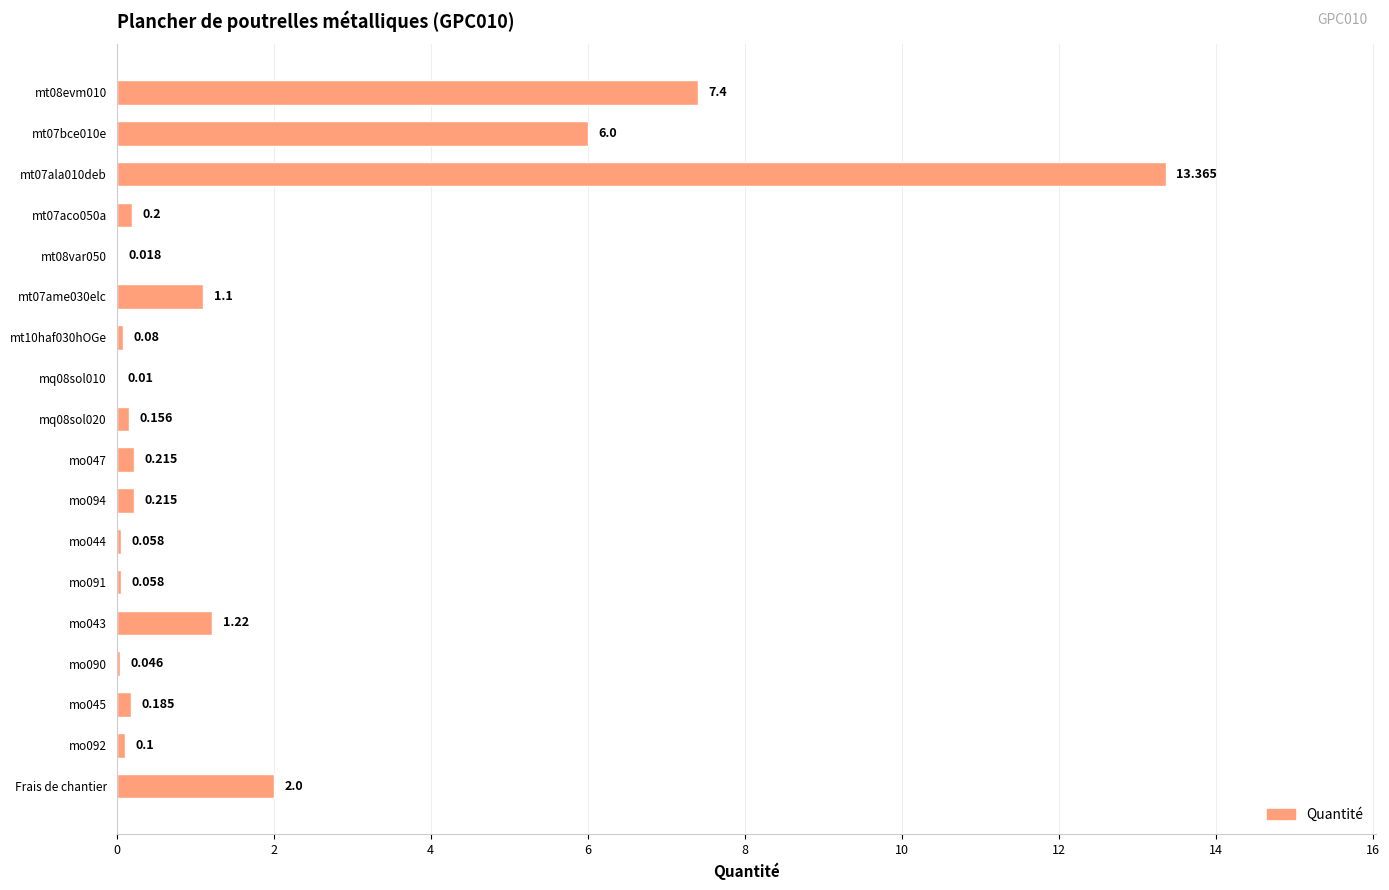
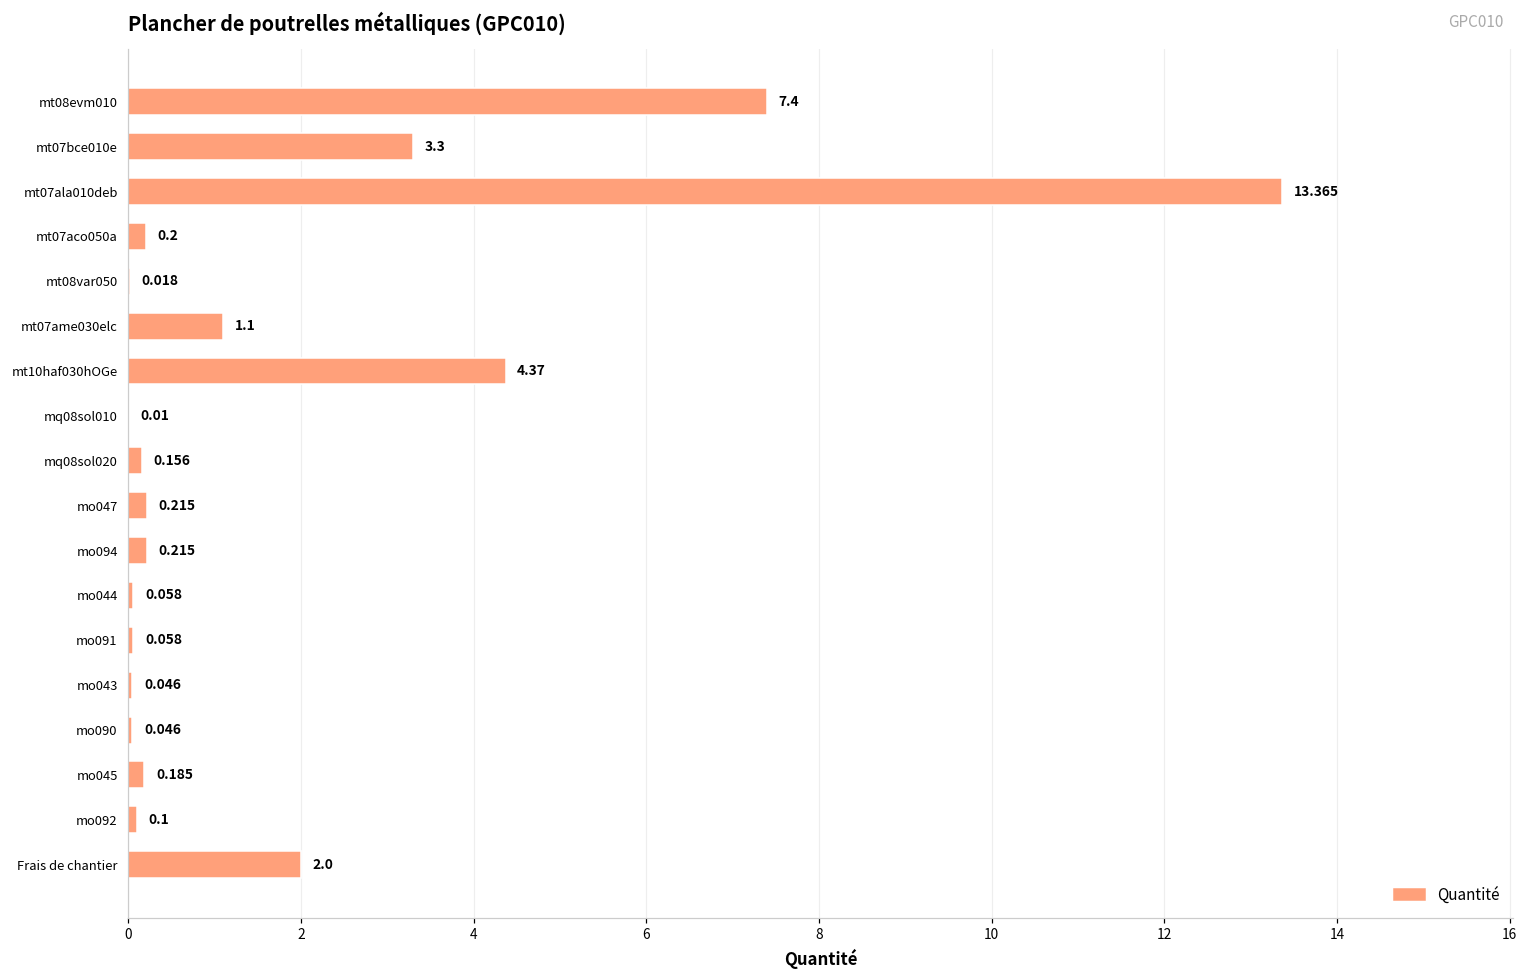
mt07bce010e: 6.0 -> 3.3
mt10haf030hOGe: 0.08 -> 4.37
mo043: 1.22 -> 0.046
